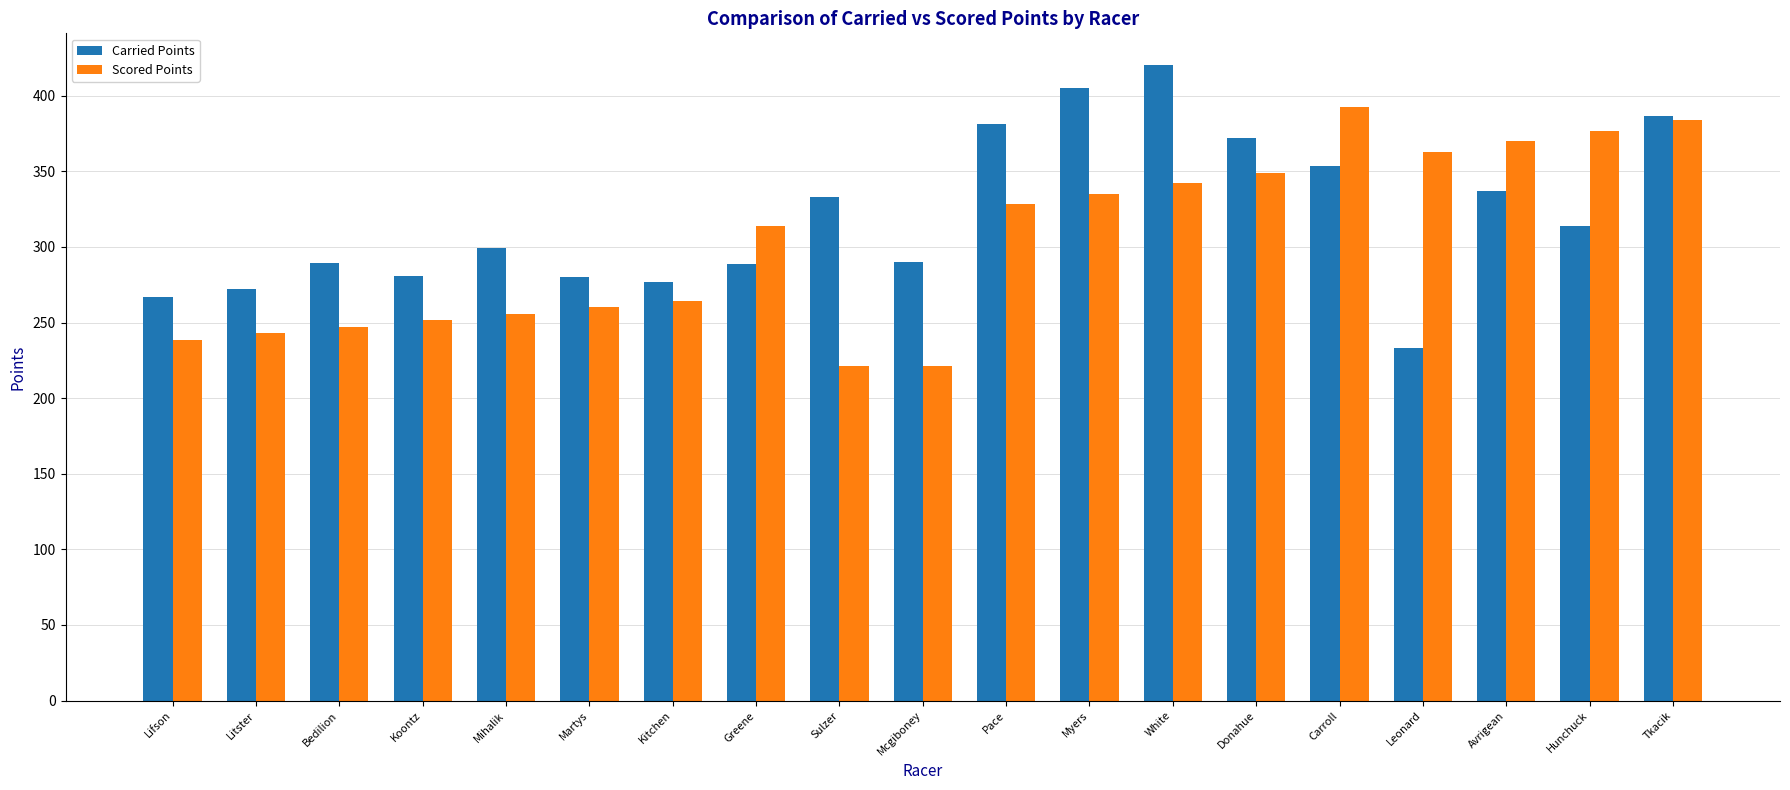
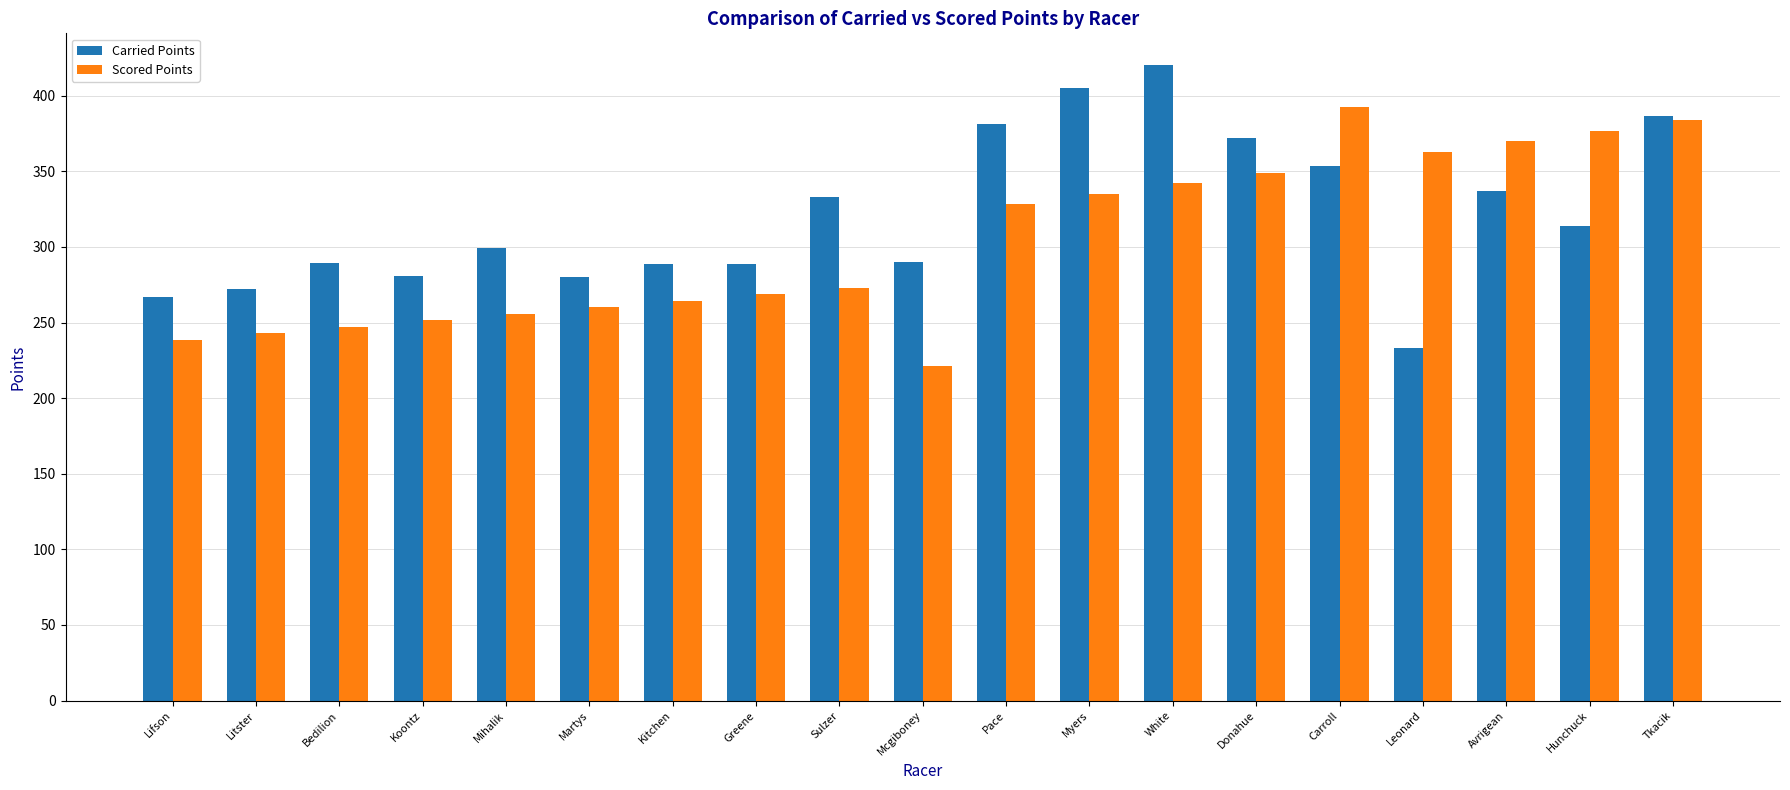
Carried Points, Kitchen: 277 -> 288
Scored Points, Greene: 314 -> 269
Scored Points, Sulzer: 221 -> 273
